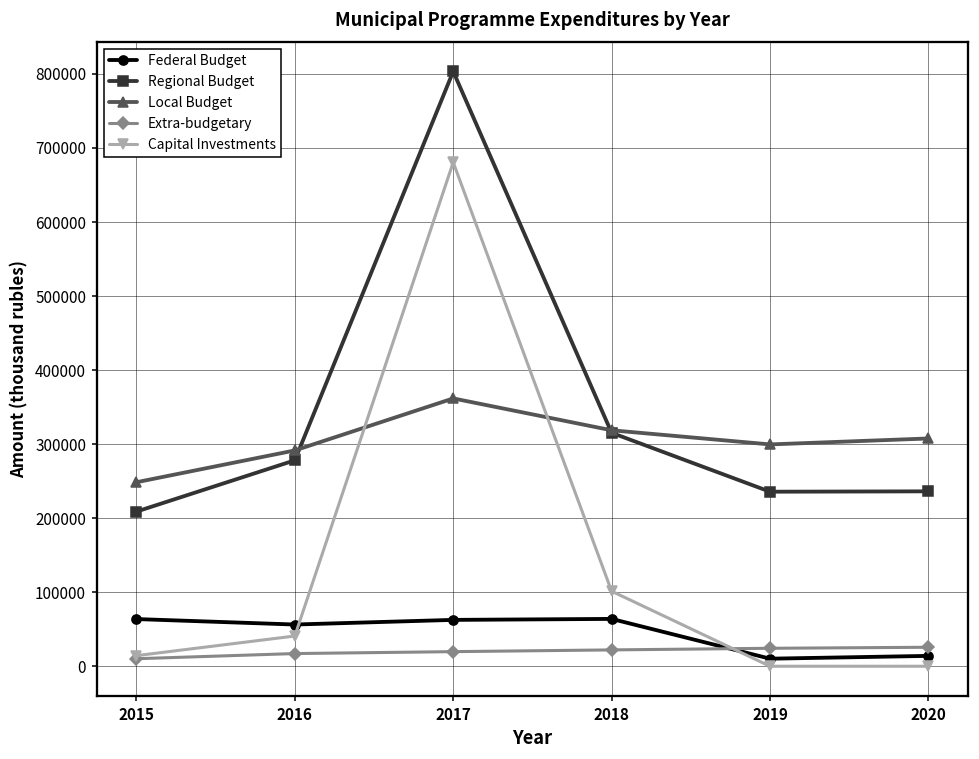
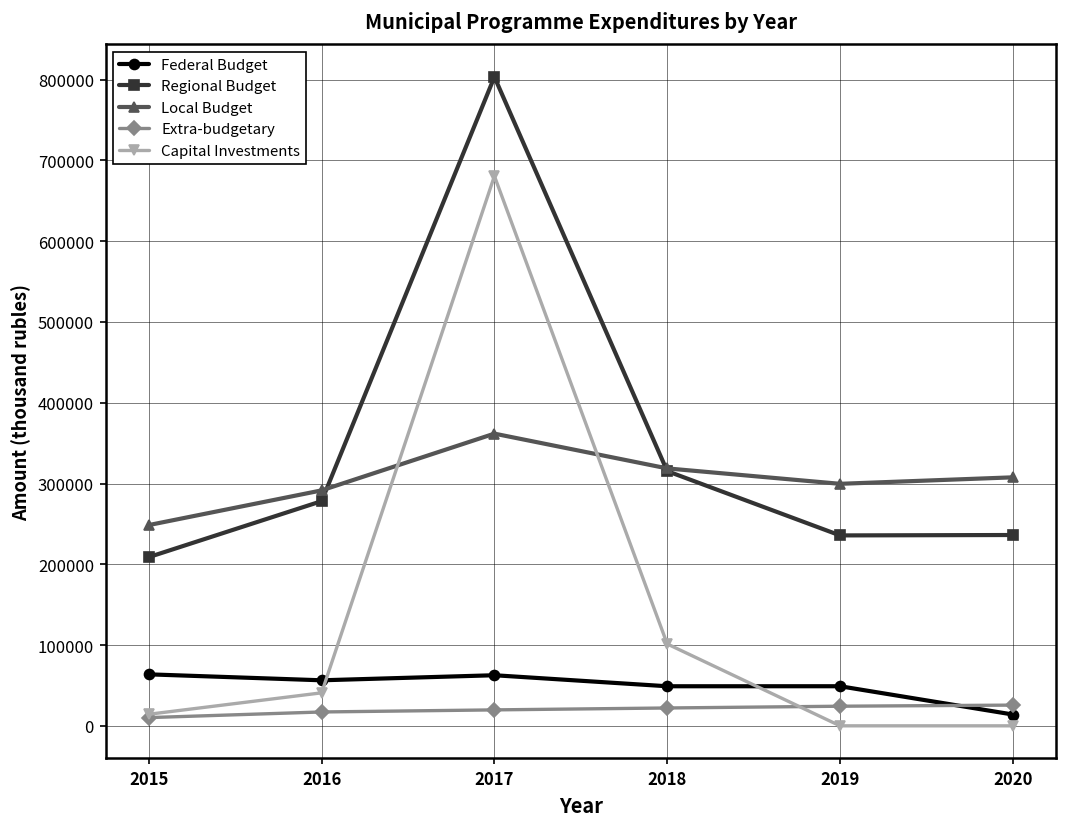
Federal Budget, 2018: 60000 -> 50000
Federal Budget, 2019: 10000 -> 50000
